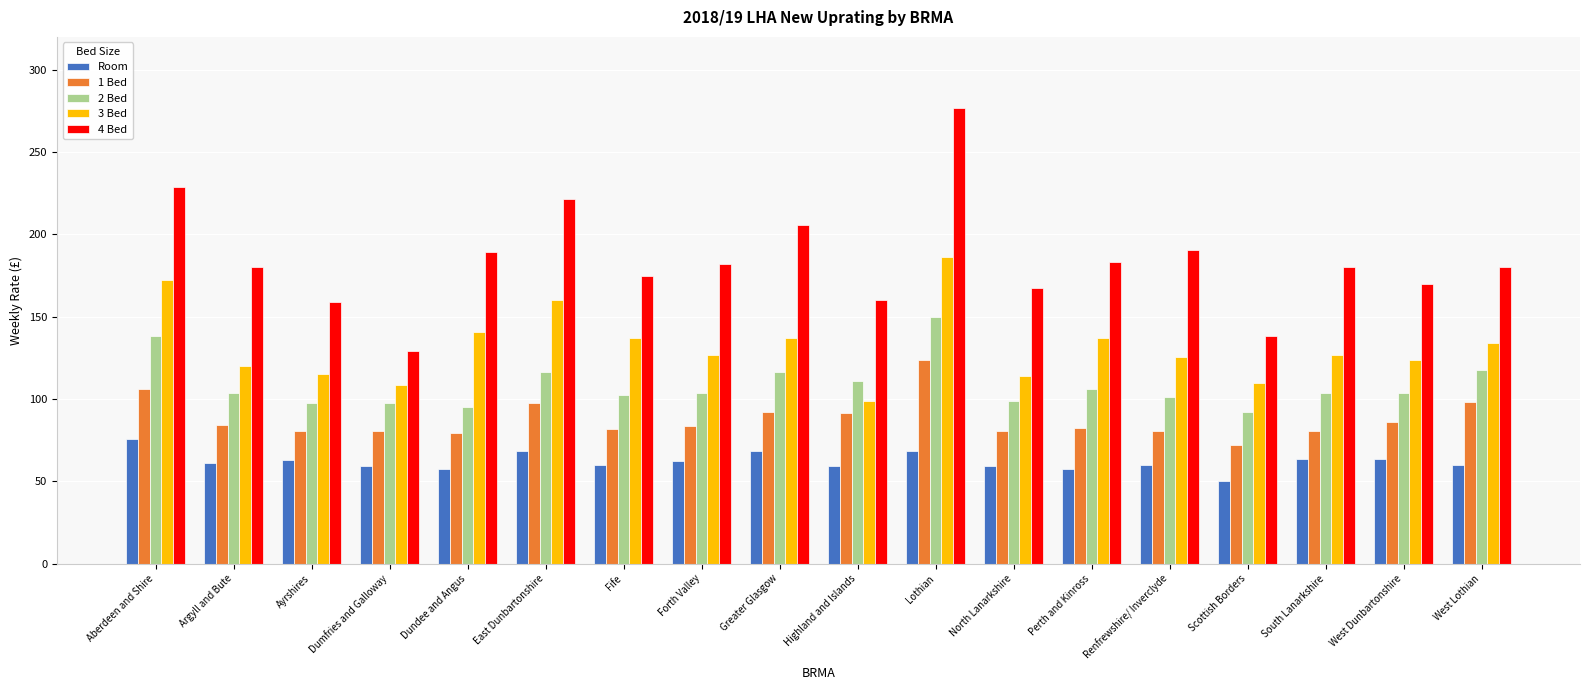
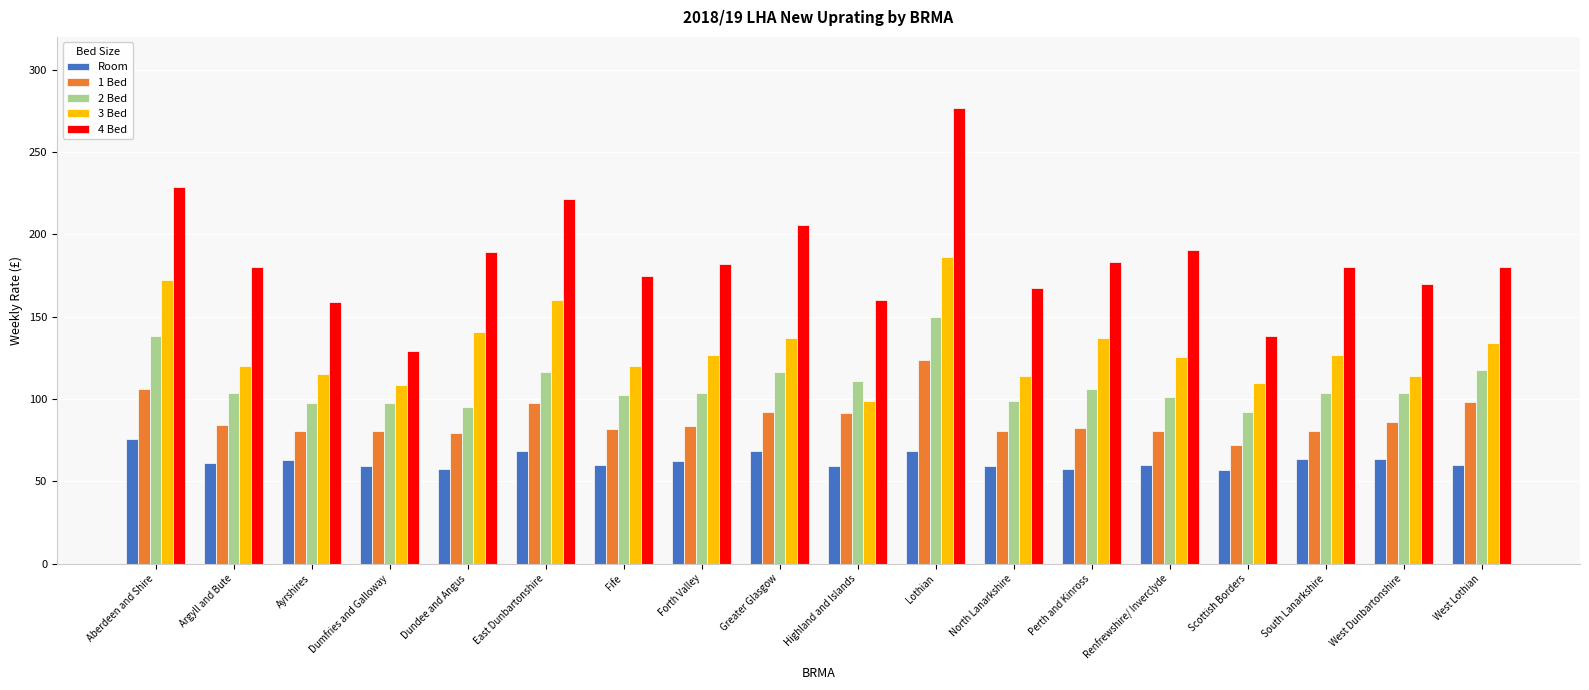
3 Bed, Fife: 137 -> 120
Room, Scottish Borders: 50 -> 57
3 Bed, West Dunbartonshire: 124 -> 114
